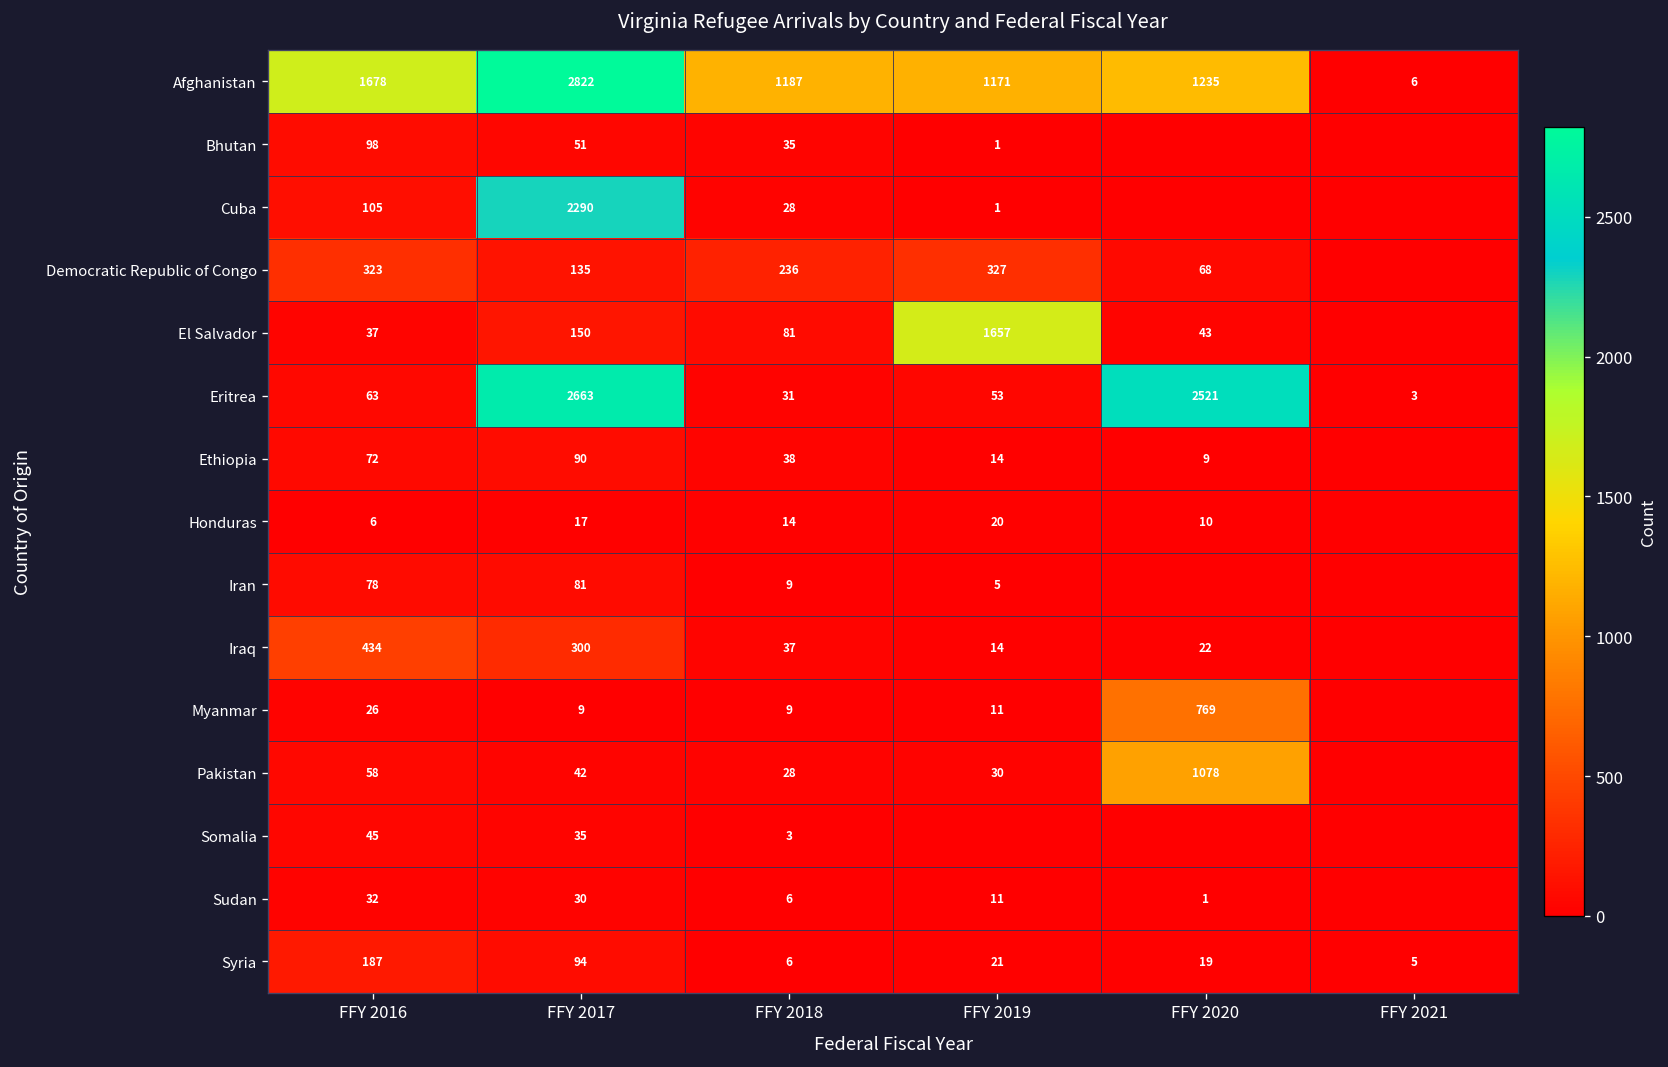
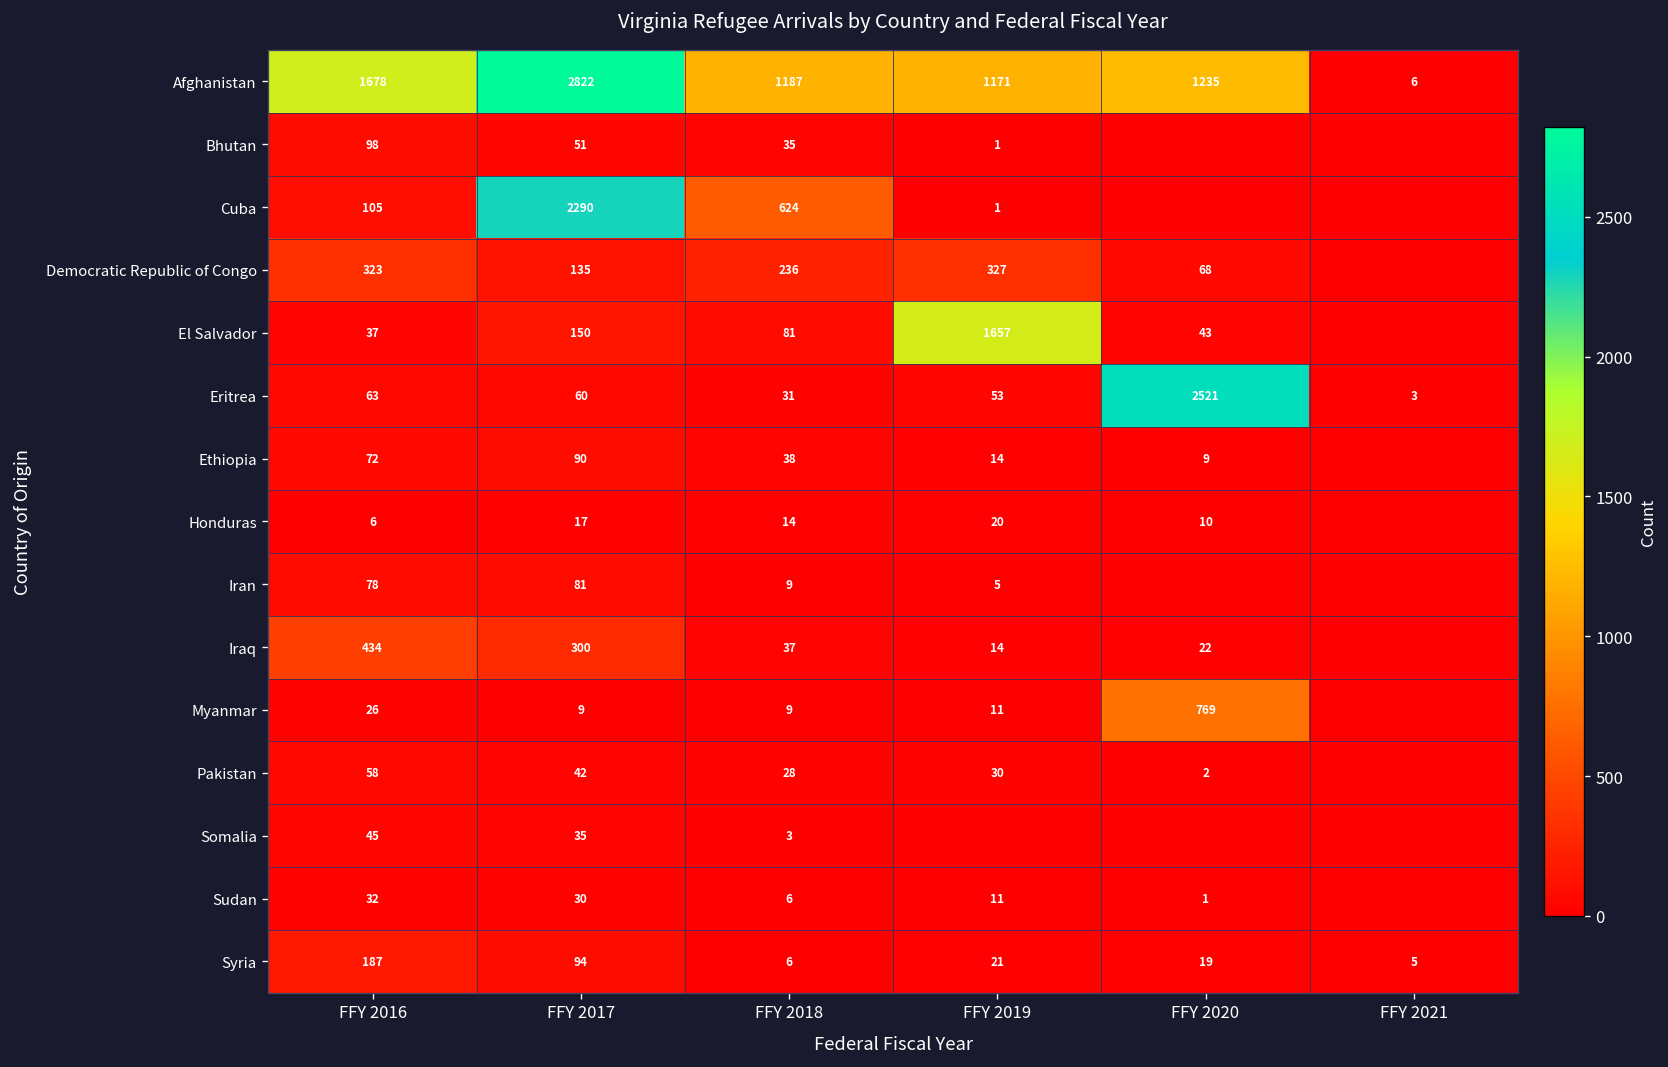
Cuba, FFY 2018: 28 -> 624
Eritrea, FFY 2017: 2663 -> 60
Pakistan, FFY 2020: 1078 -> 2
